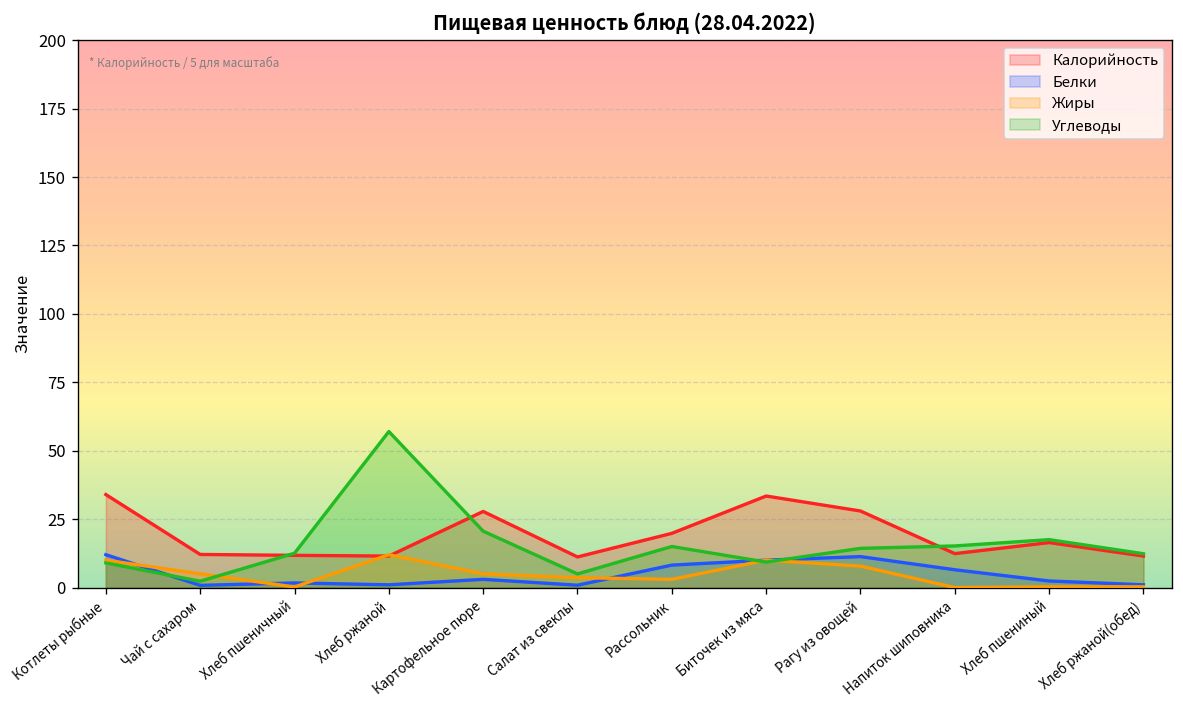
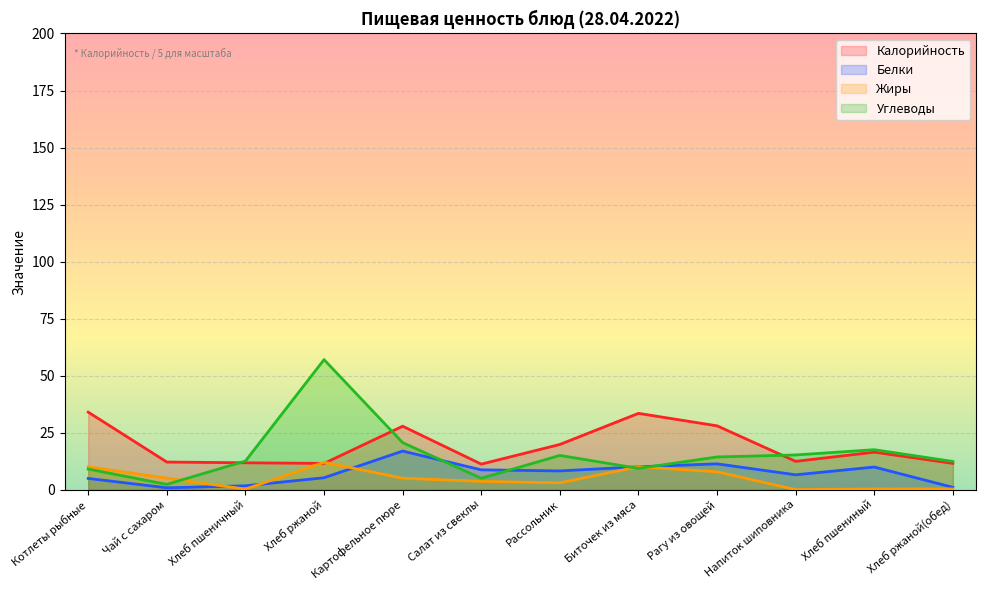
Белки, Котлеты рыбные: 12 -> 5
Белки, Хлеб ржаной: 1 -> 5
Белки, Картофельное пюре: 3 -> 17
Белки, Салат из свеклы: 1 -> 9
Белки, Хлеб пшениный: 2 -> 10
